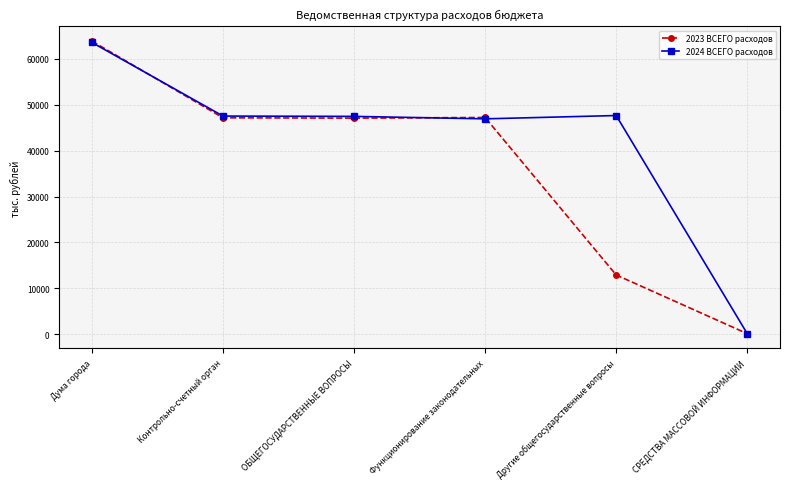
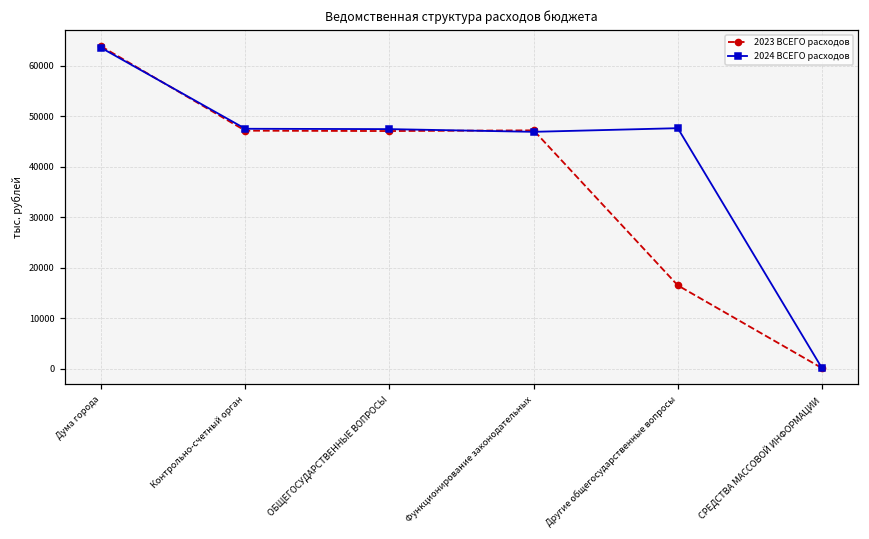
2023 ВСЕГО расходов, Другие общегосударственные вопросы: 13000 -> 17000
